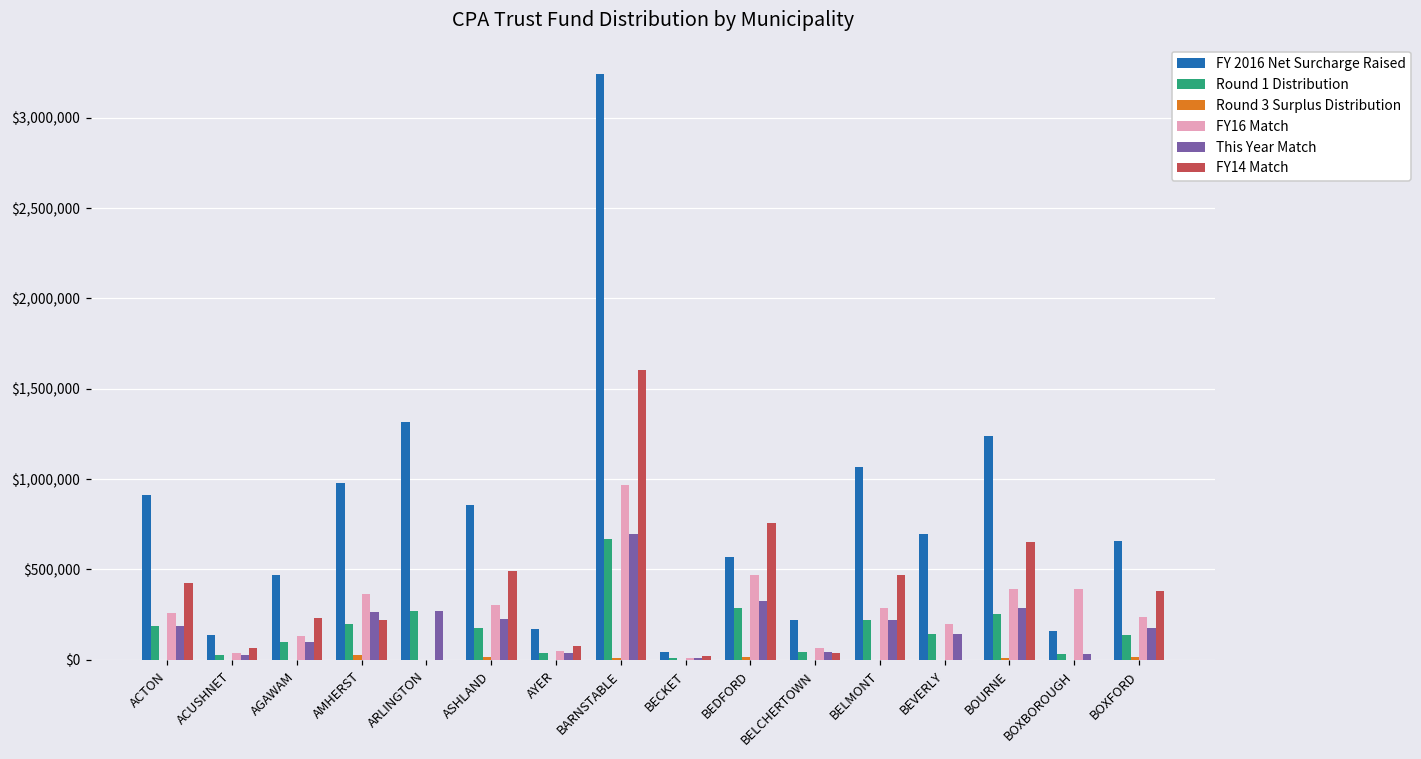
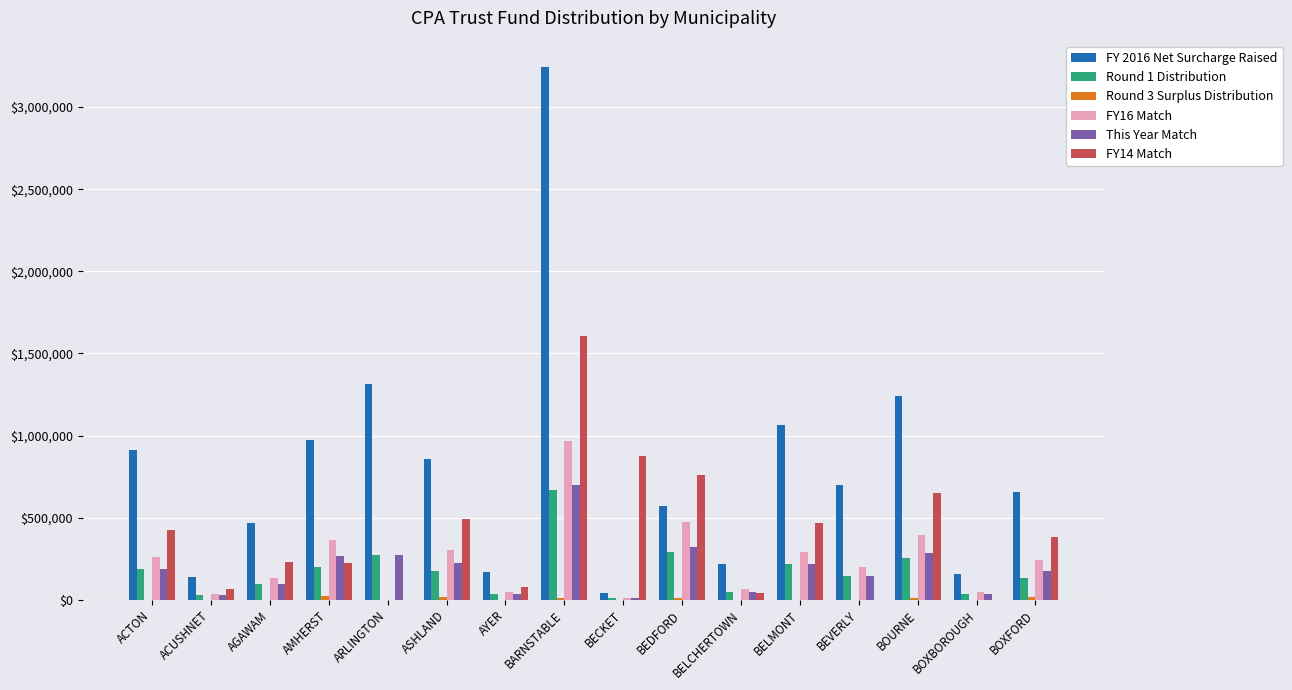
FY14 Match, BECKET: $20,000 -> $880,000
FY16 Match, BOXBOROUGH: $390,000 -> $50,000
